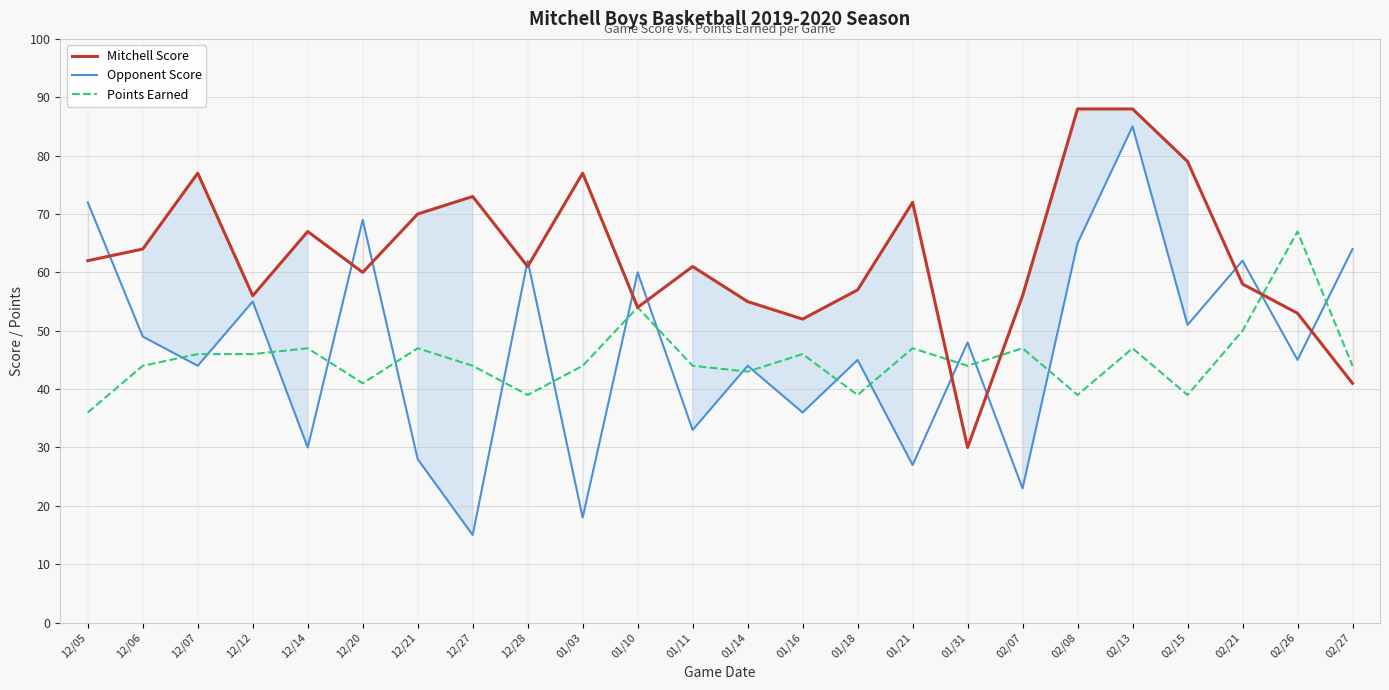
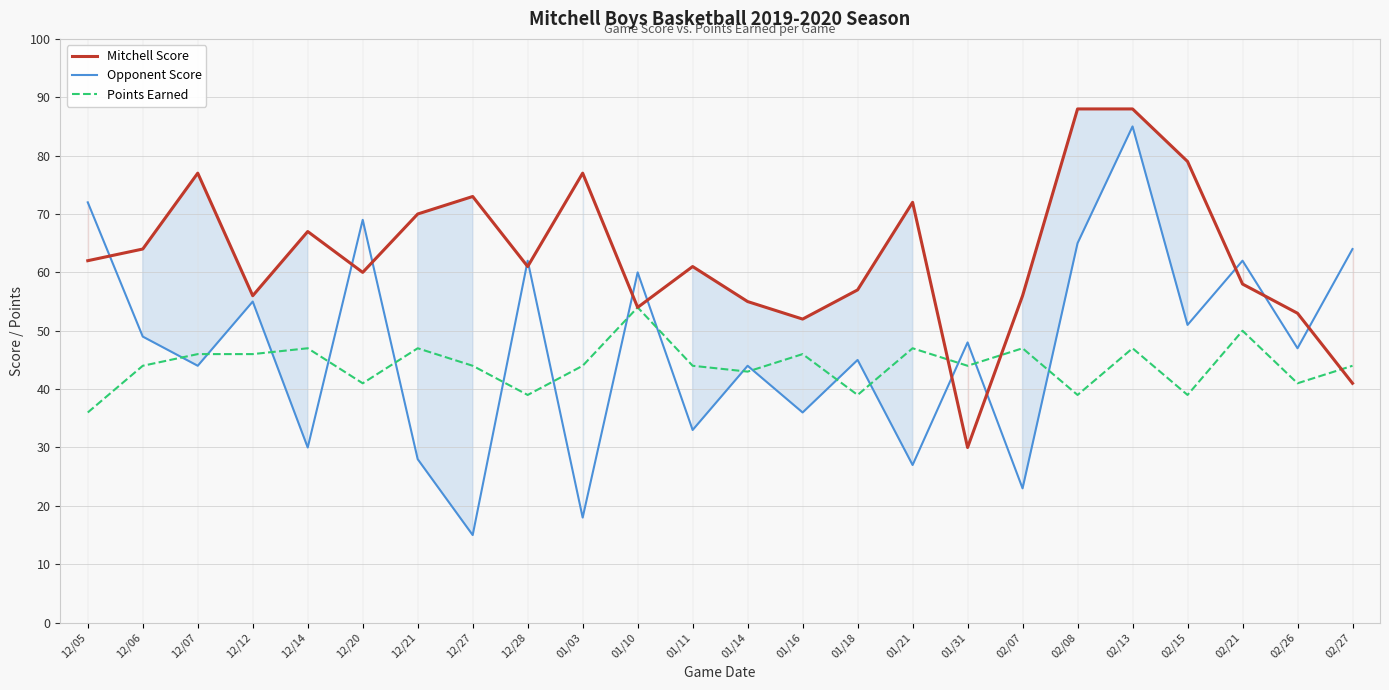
Opponent Score, 02/26: 45 -> 47
Points Earned, 02/26: 67 -> 41
